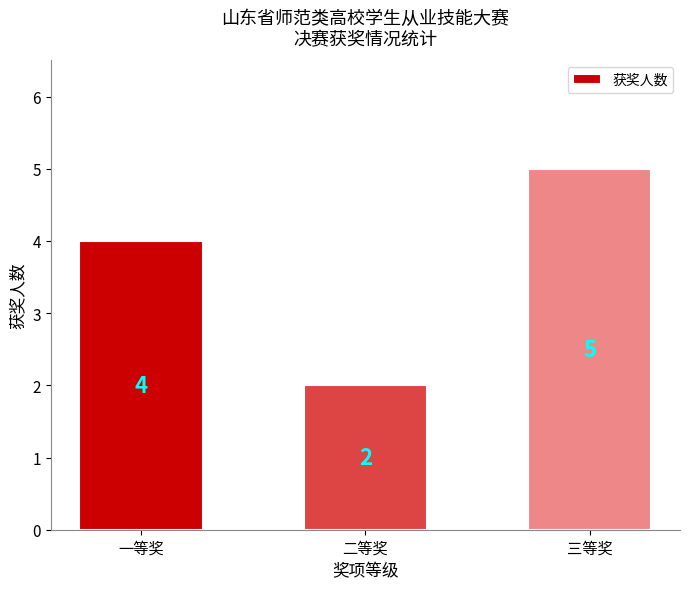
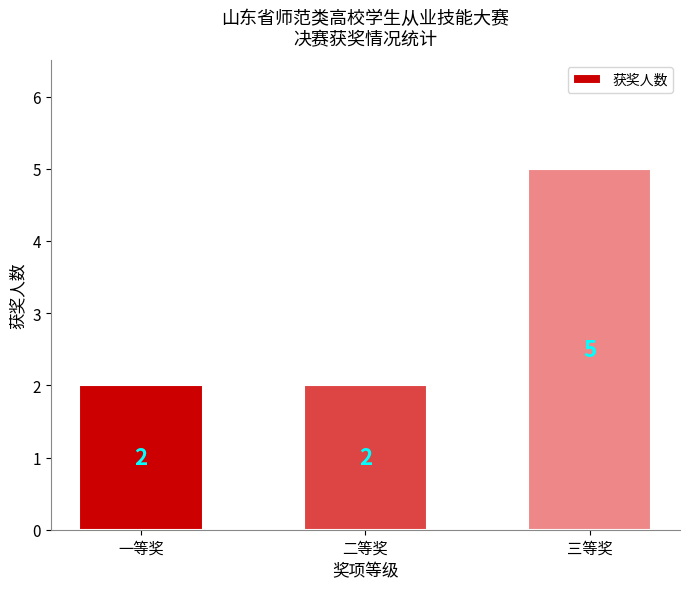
一等奖: 4 -> 2
